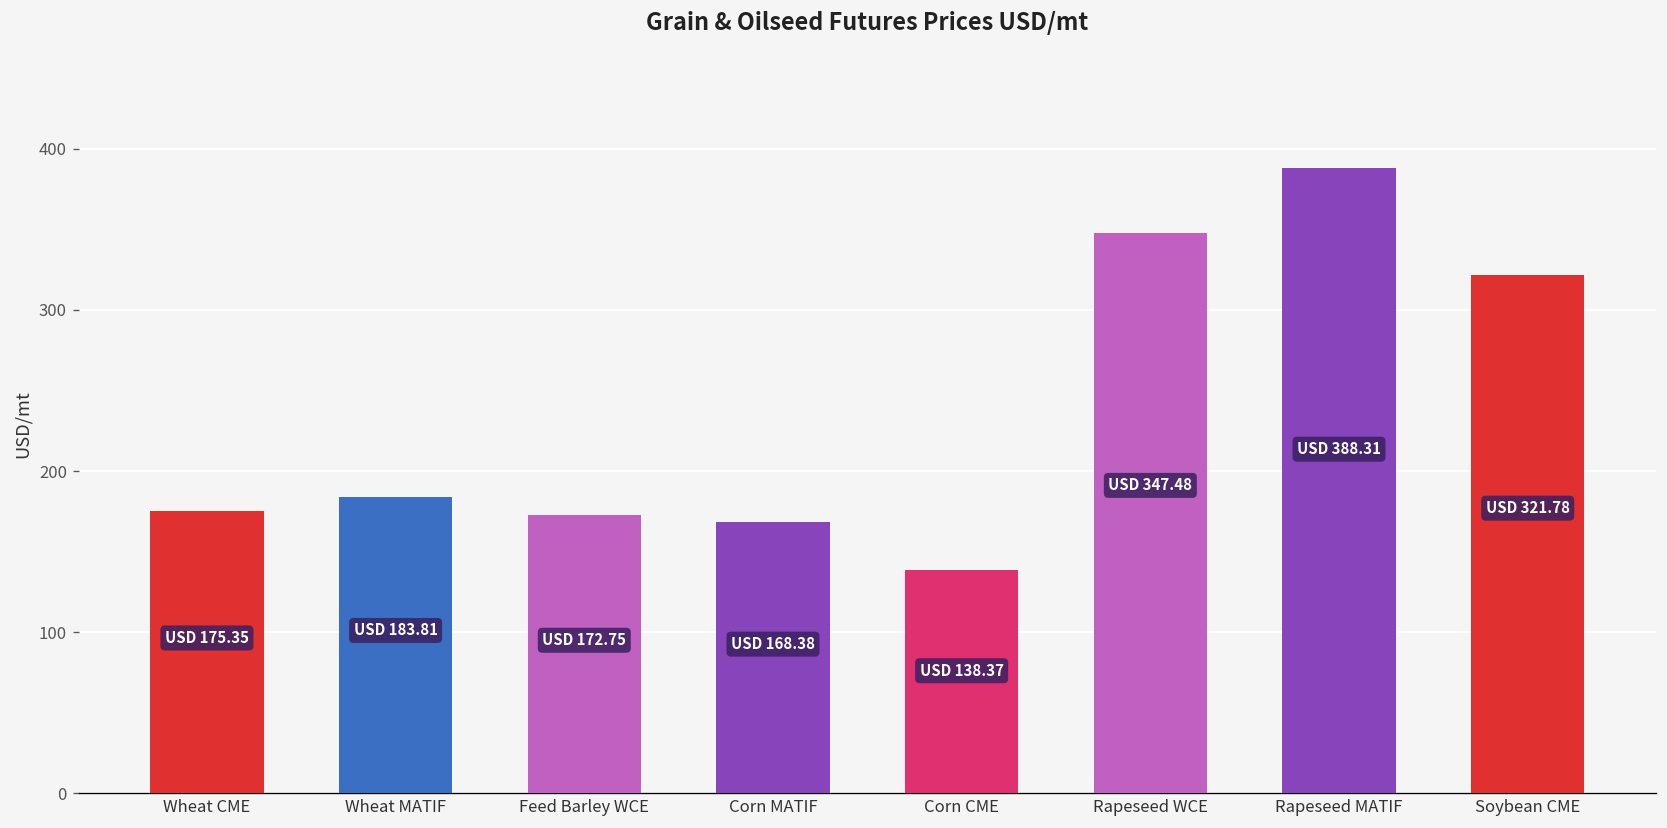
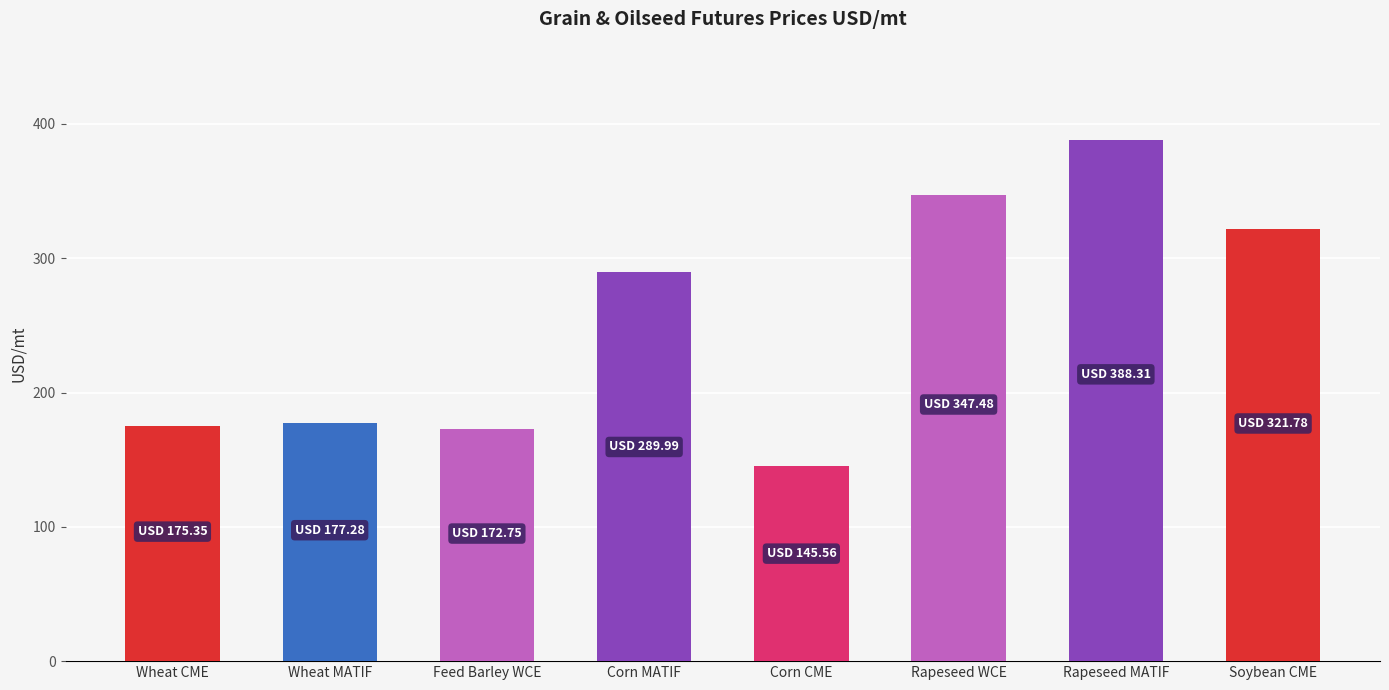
Wheat MATIF: 183.81 -> 177.28
Corn MATIF: 168.38 -> 289.99
Corn CME: 138.37 -> 145.56
